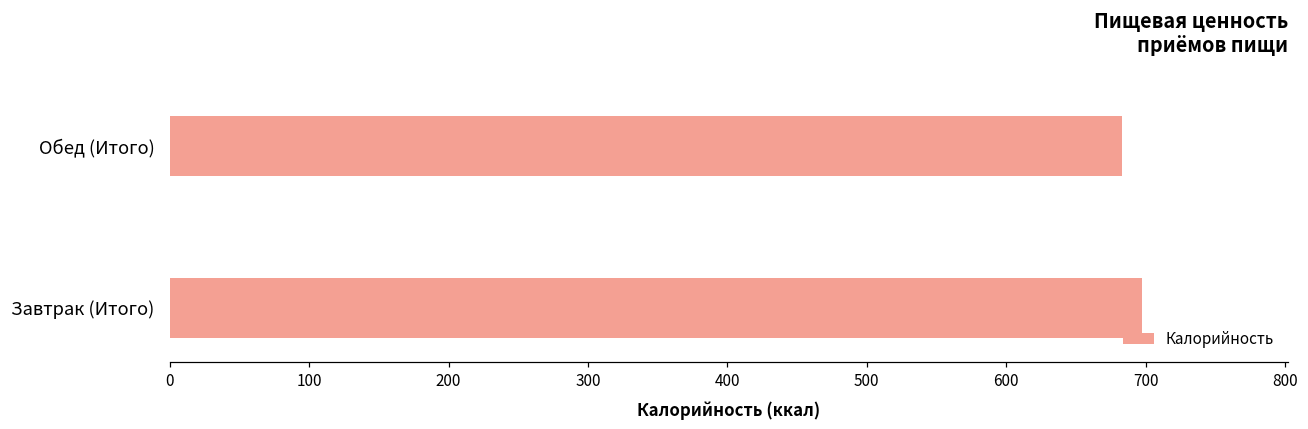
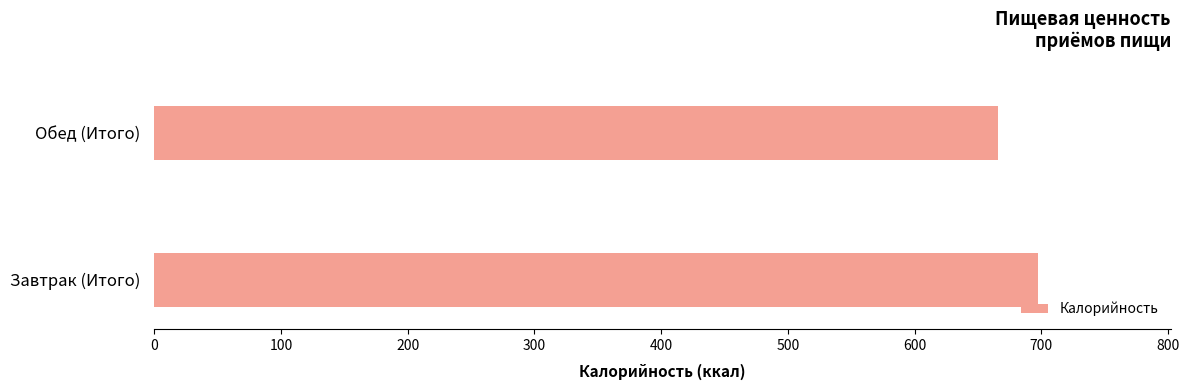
Обед (Итого): 683 -> 666
